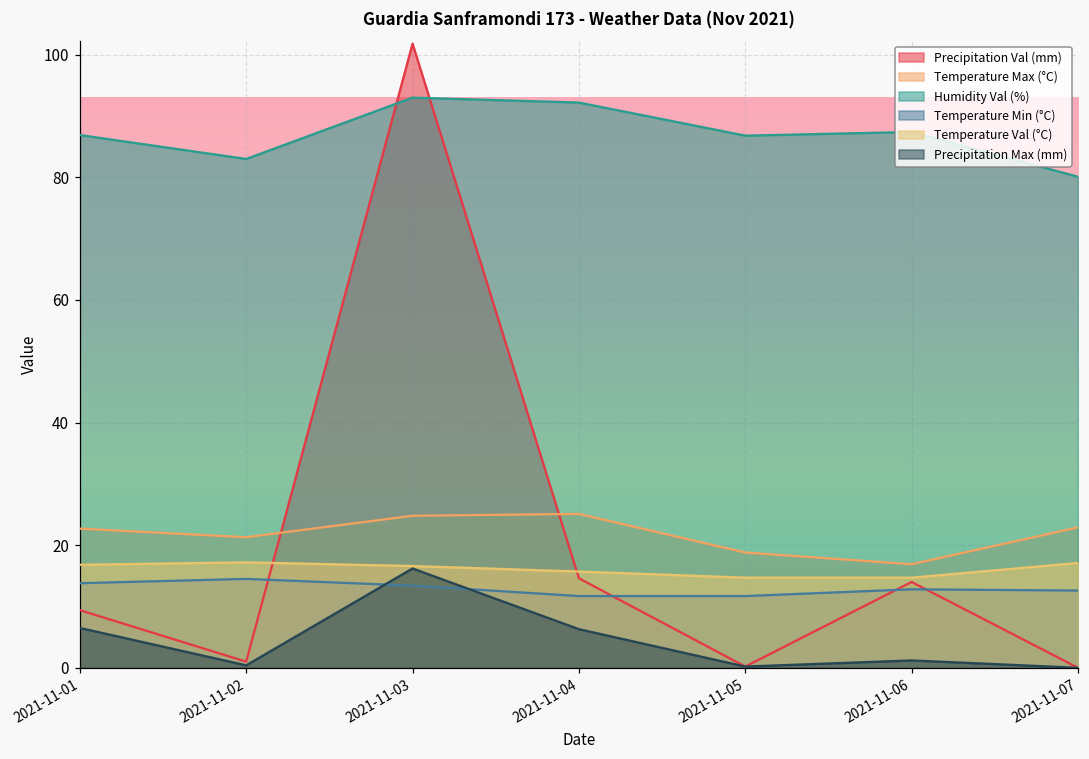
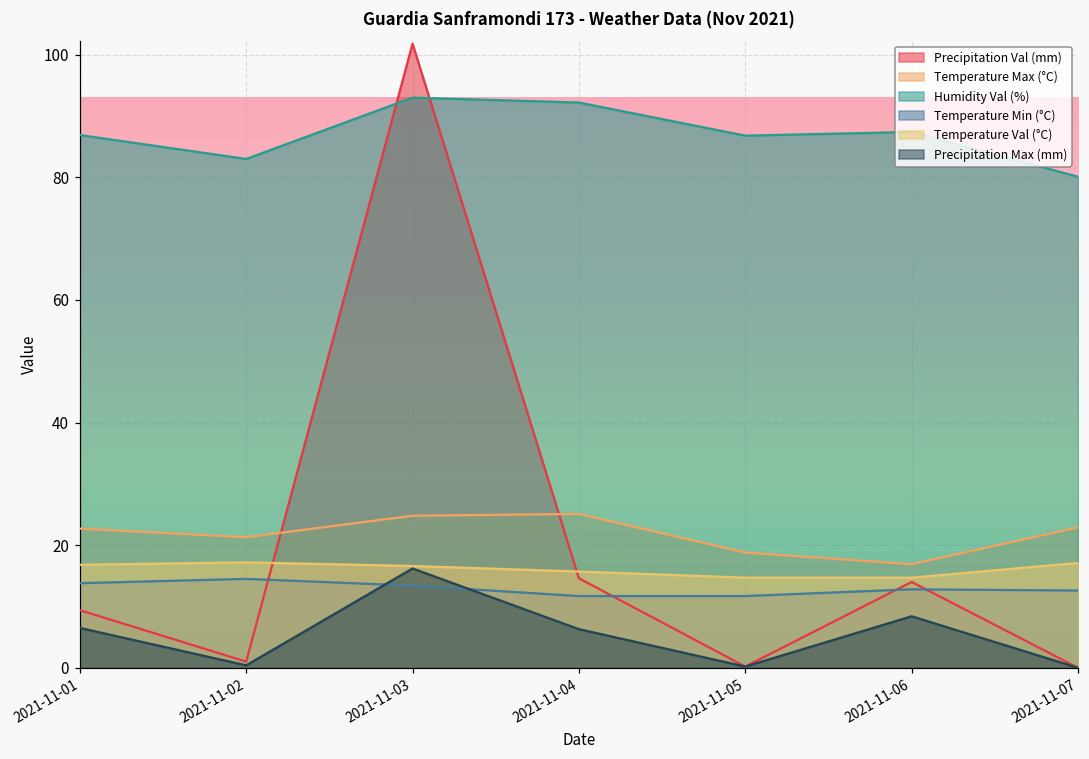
Precipitation Max (mm), 2021-11-06: 1 -> 8
